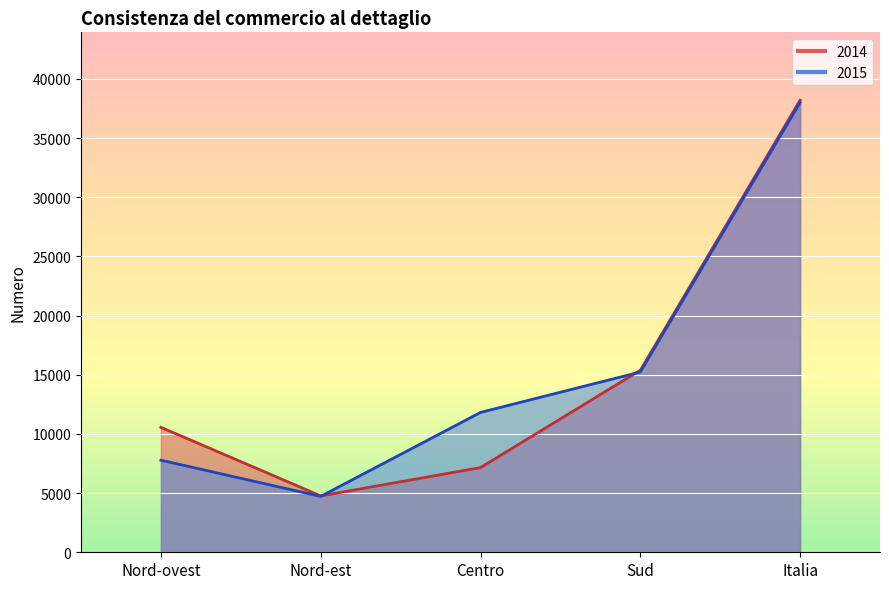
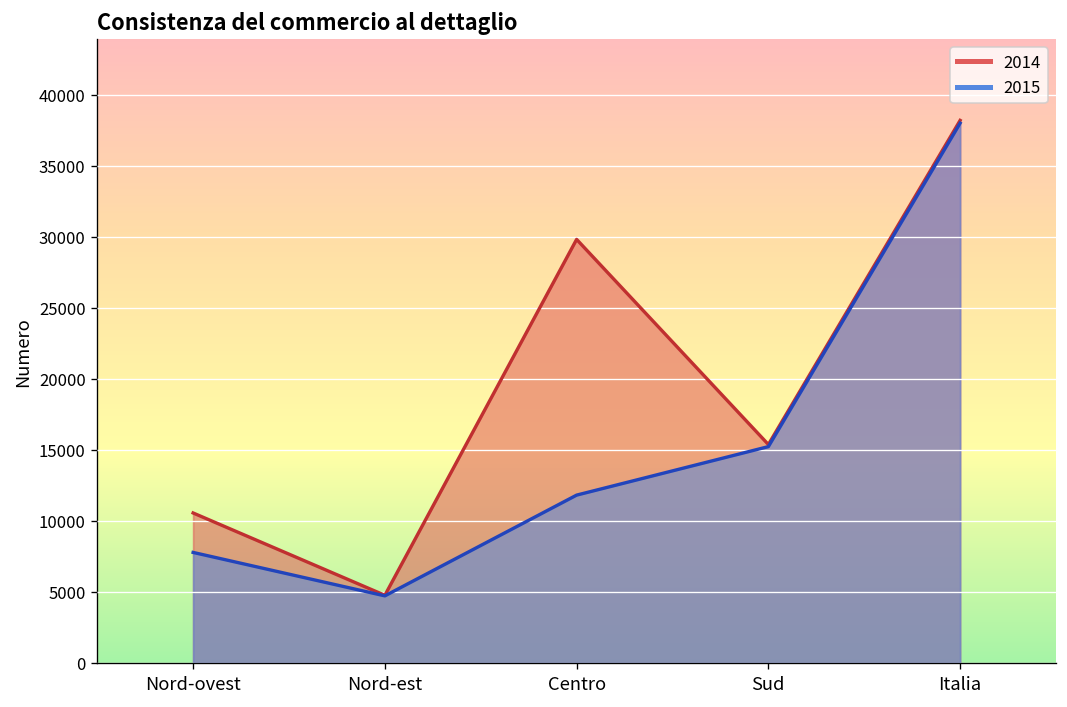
2014, Centro: 7200 -> 29800
